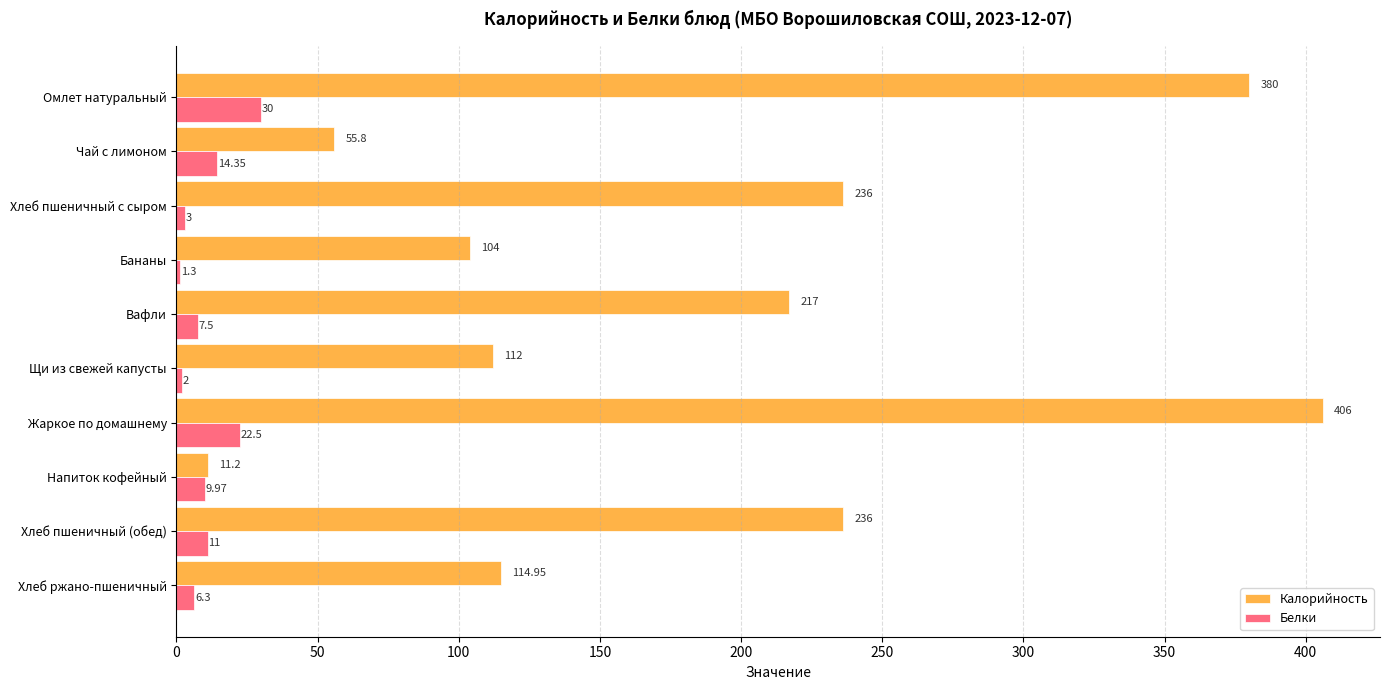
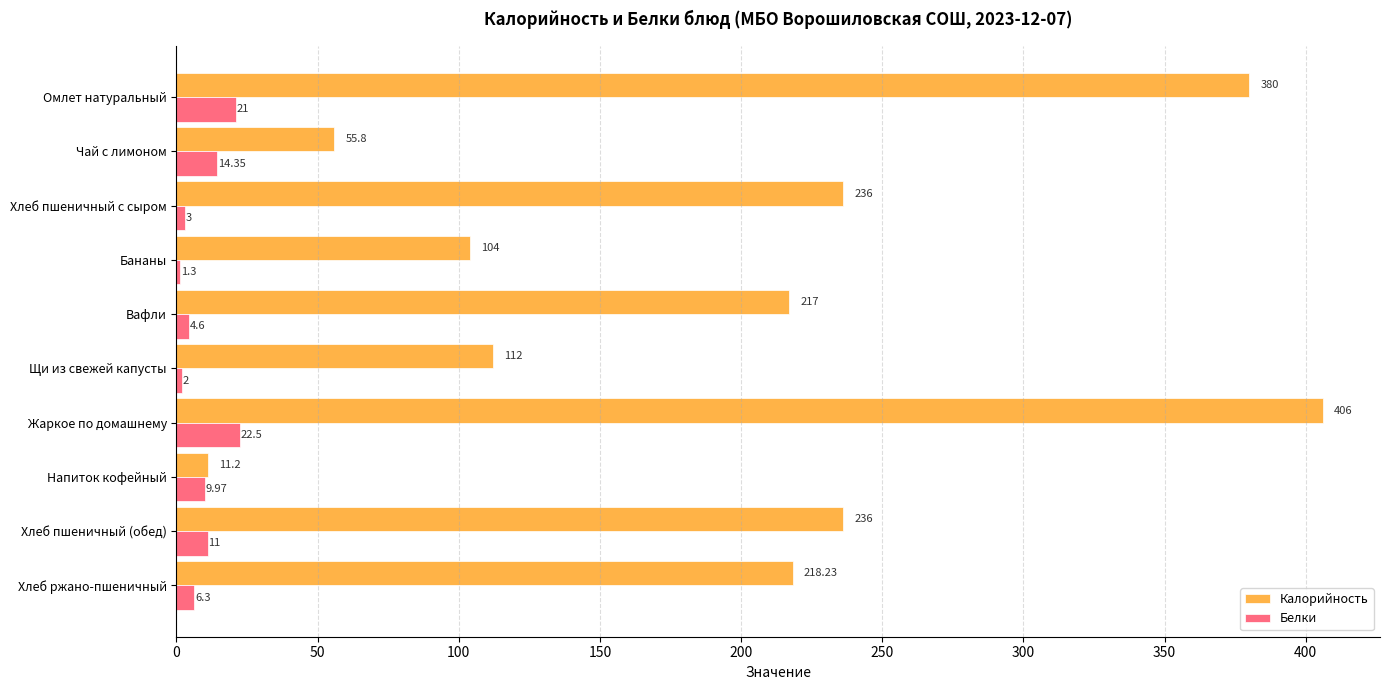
Белки, Омлет натуральный: 30 -> 21
Белки, Вафли: 7.5 -> 4.6
Калорийность, Хлеб ржано-пшеничный: 114.95 -> 218.23
